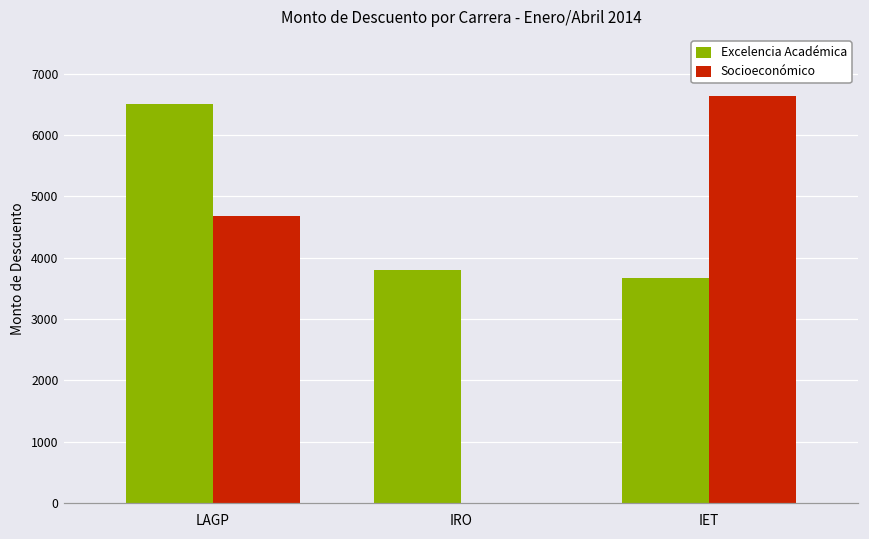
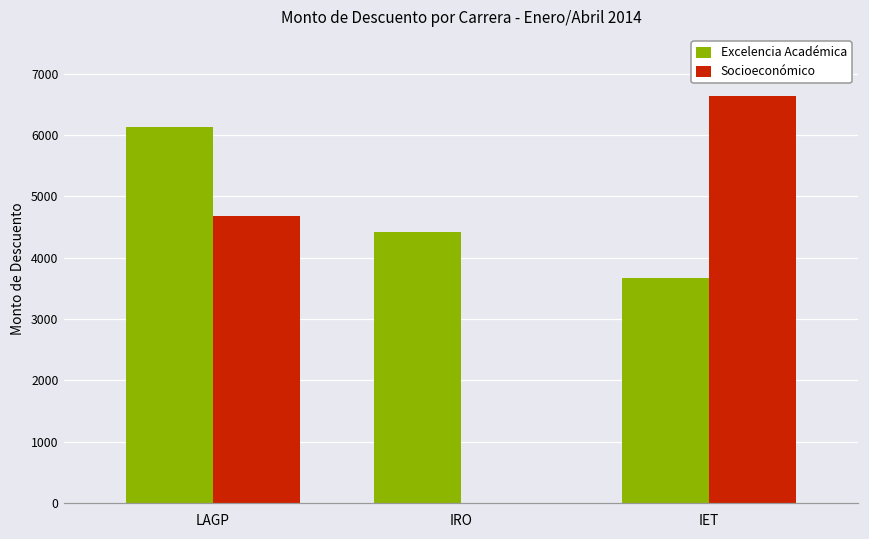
Excelencia Académica, LAGP: 6500 -> 6100
Excelencia Académica, IRO: 3800 -> 4400
